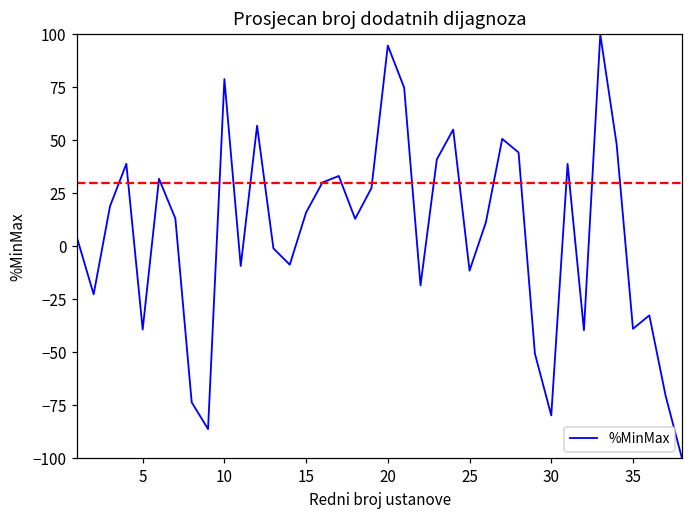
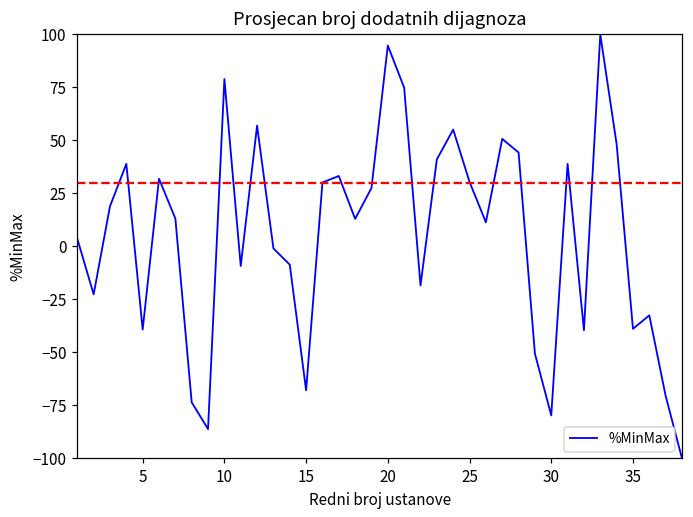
15: 16 -> -68
25: -11 -> 30
